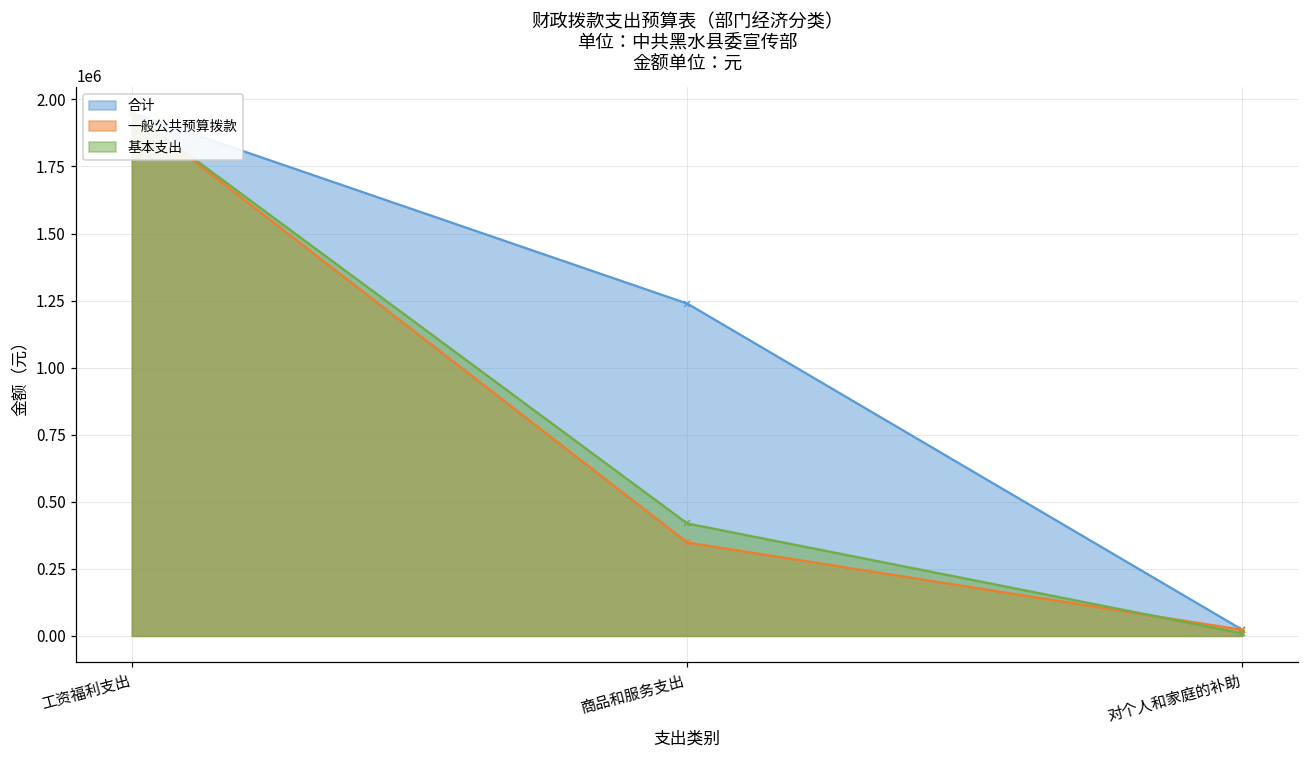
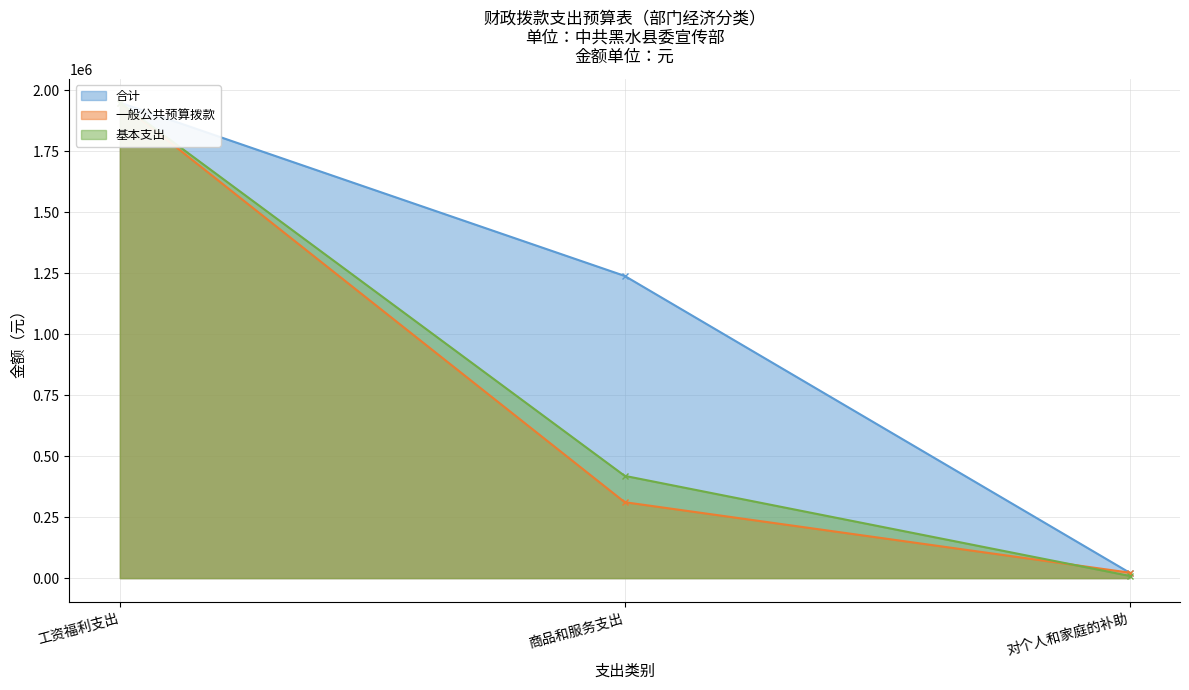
一般公共预算拨款, 商品和服务支出: 350000 -> 310000
